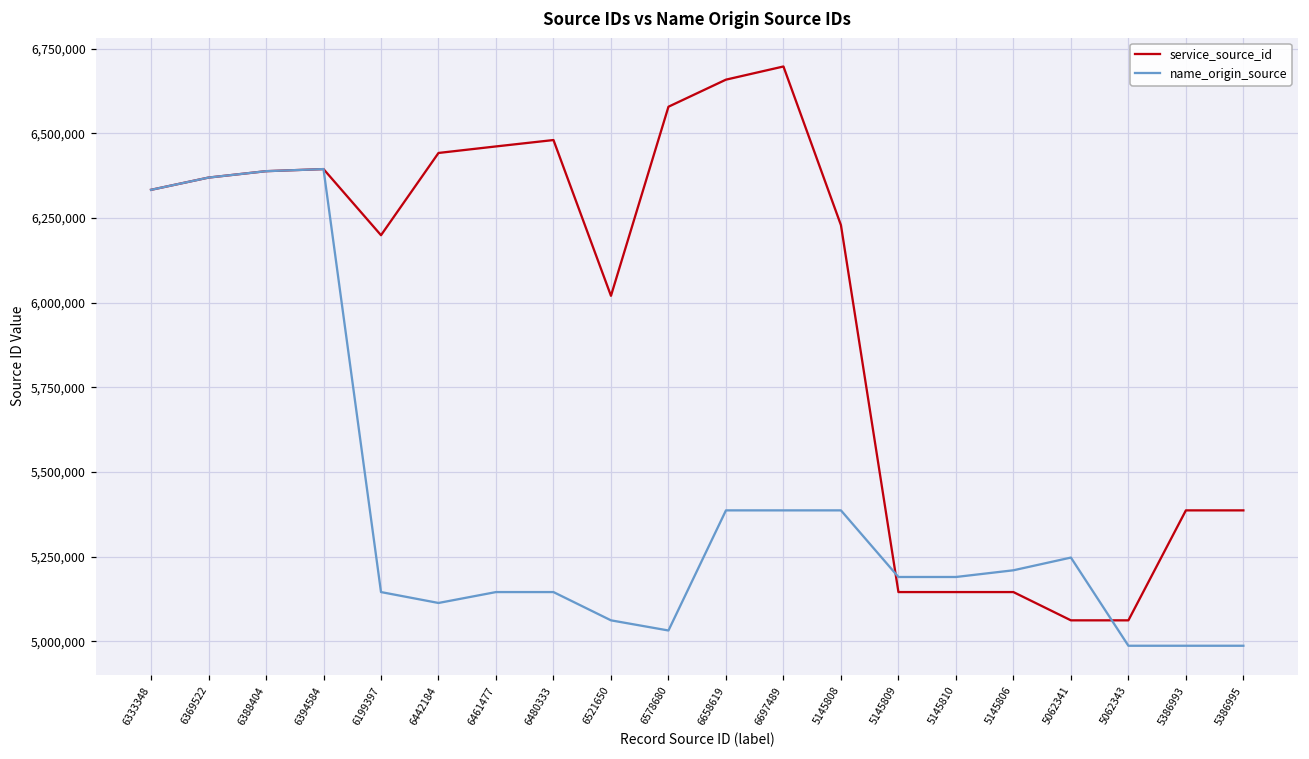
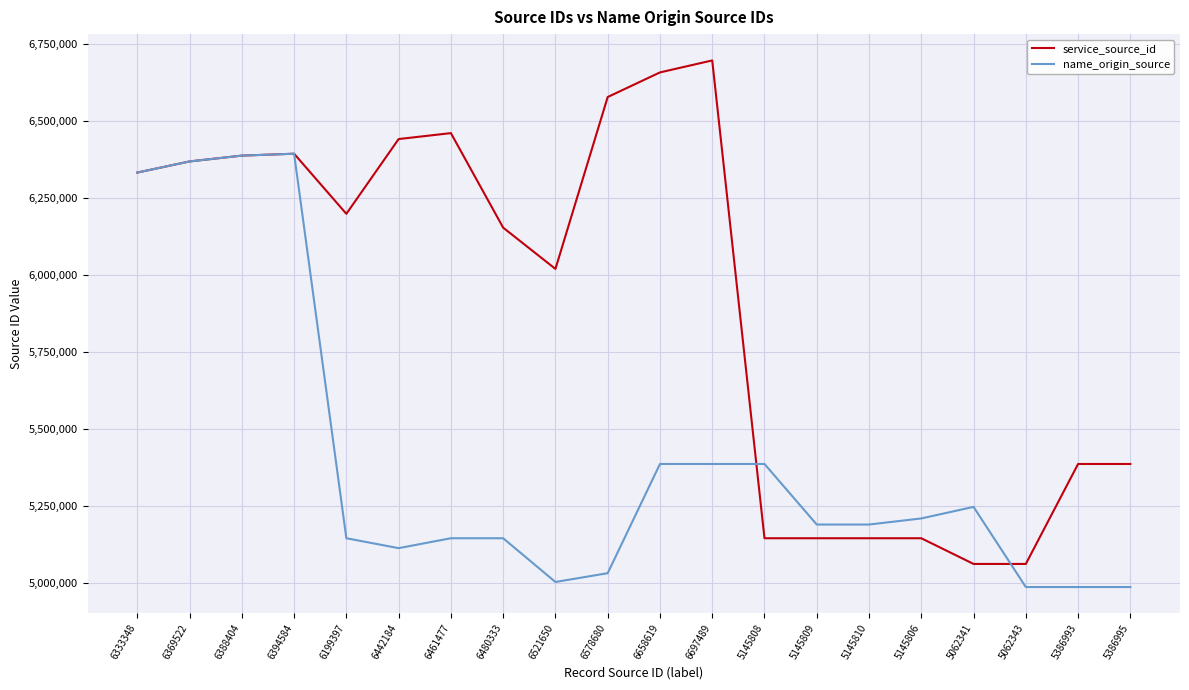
service_source_id, 6480333: 6,480,000 -> 6,150,000
name_origin_source, 6521650: 5,060,000 -> 5,000,000
service_source_id, 5145808: 6,230,000 -> 5,150,000
